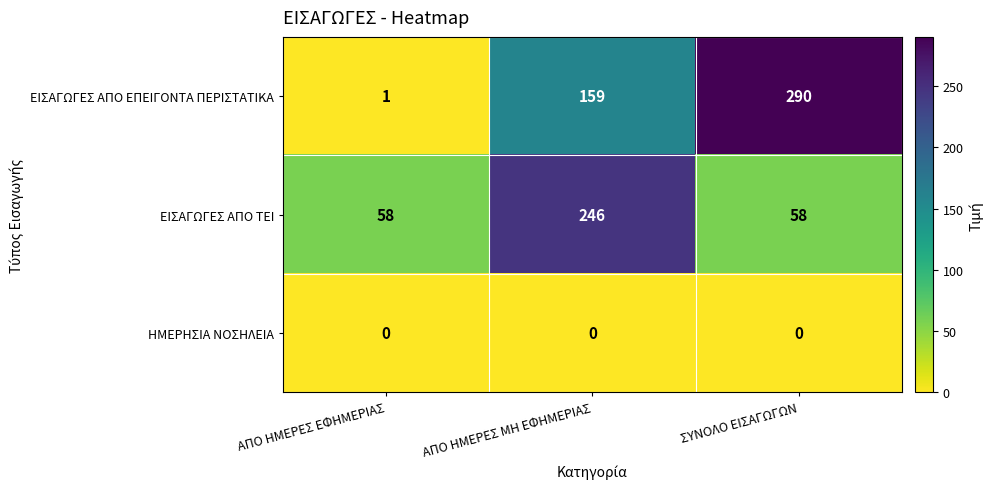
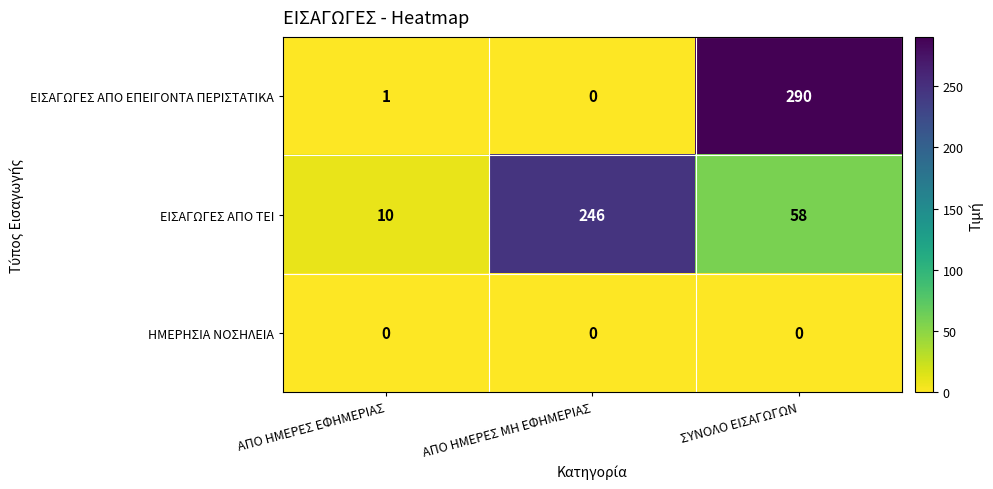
ΕΙΣΑΓΩΓΕΣ ΑΠΟ ΕΠΕΙΓΟΝΤΑ ΠΕΡΙΣΤΑΤΙΚΑ, ΑΠΟ ΗΜΕΡΕΣ ΜΗ ΕΦΗΜΕΡΙΑΣ: 159 -> 0
ΕΙΣΑΓΩΓΕΣ ΑΠΟ ΤΕΙ, ΑΠΟ ΗΜΕΡΕΣ ΕΦΗΜΕΡΙΑΣ: 58 -> 10
